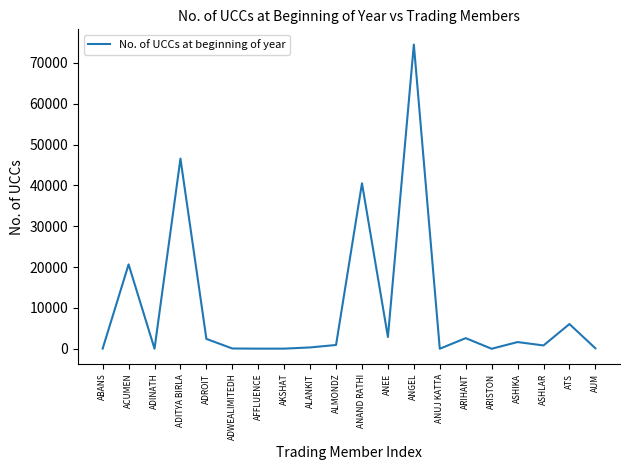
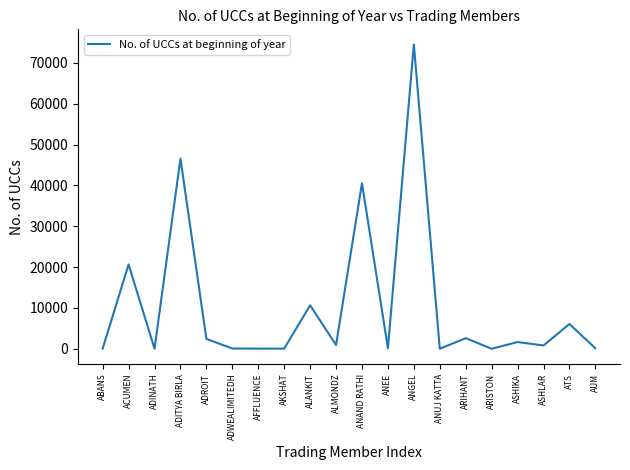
ALANKIT: 0 -> 11000
ANEE: 3000 -> 0
